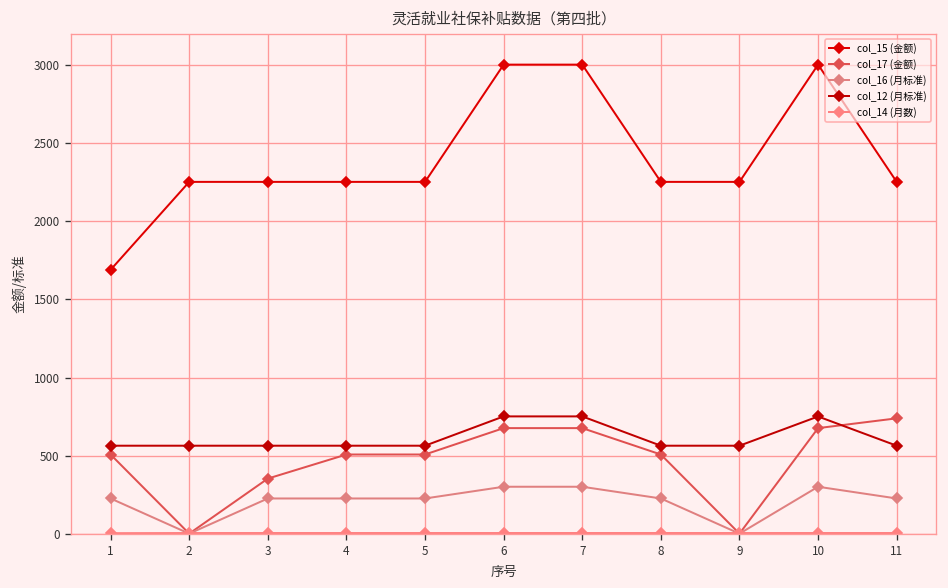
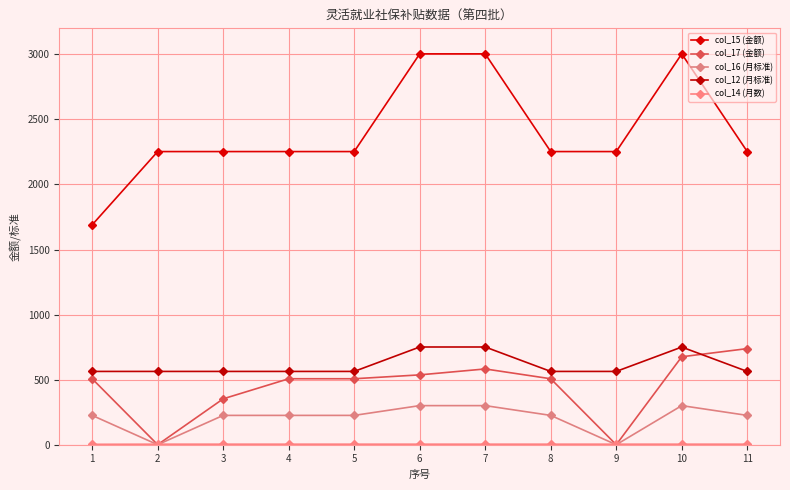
col_17 (金额), 6: 680 -> 540
col_17 (金额), 7: 680 -> 580
